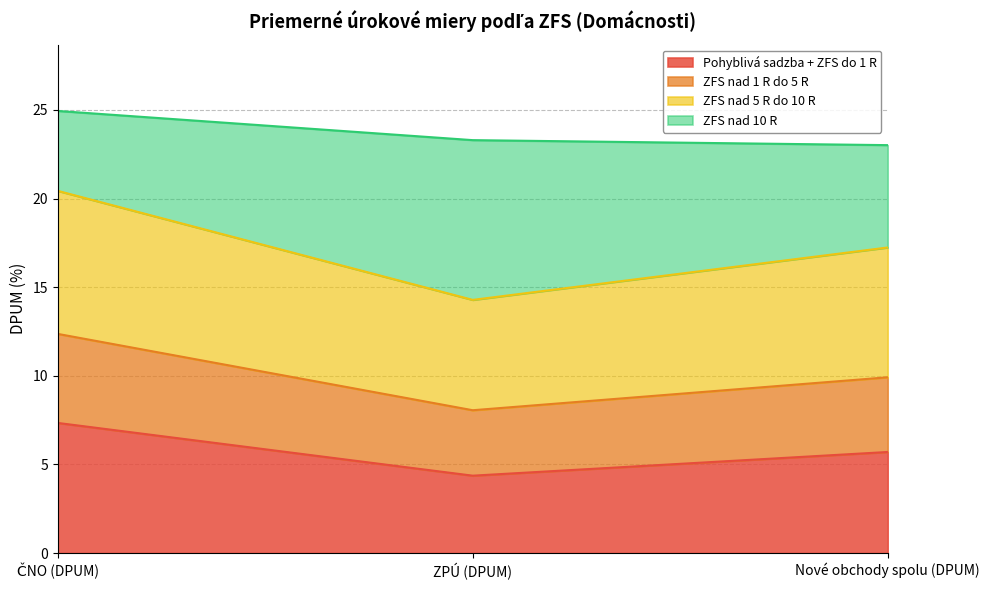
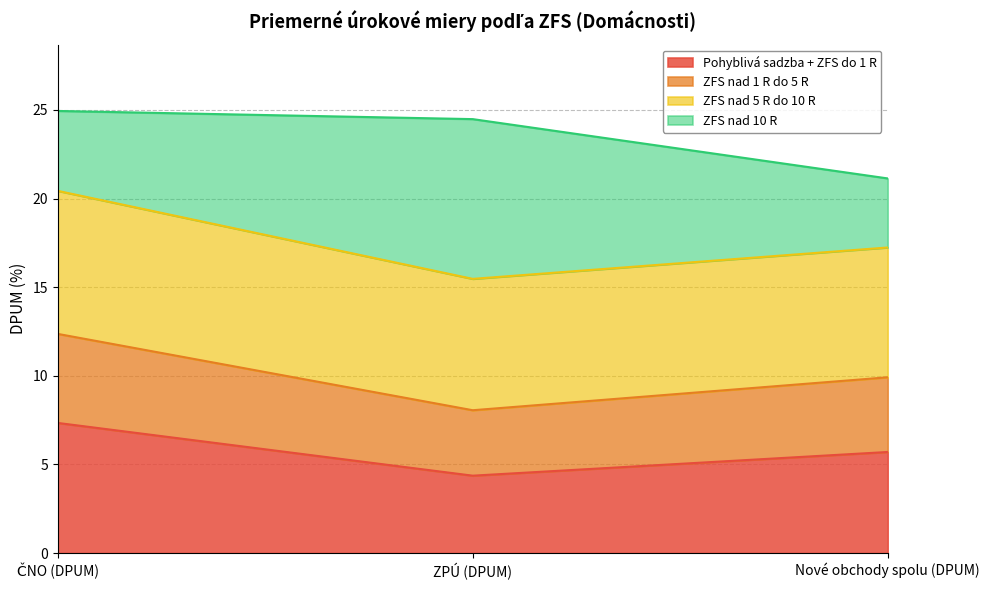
ZFS nad 5 R do 10 R, ZPÚ (DPUM): 6.2 -> 7.4
ZFS nad 10 R, Nové obchody spolu (DPUM): 5.8 -> 3.9
